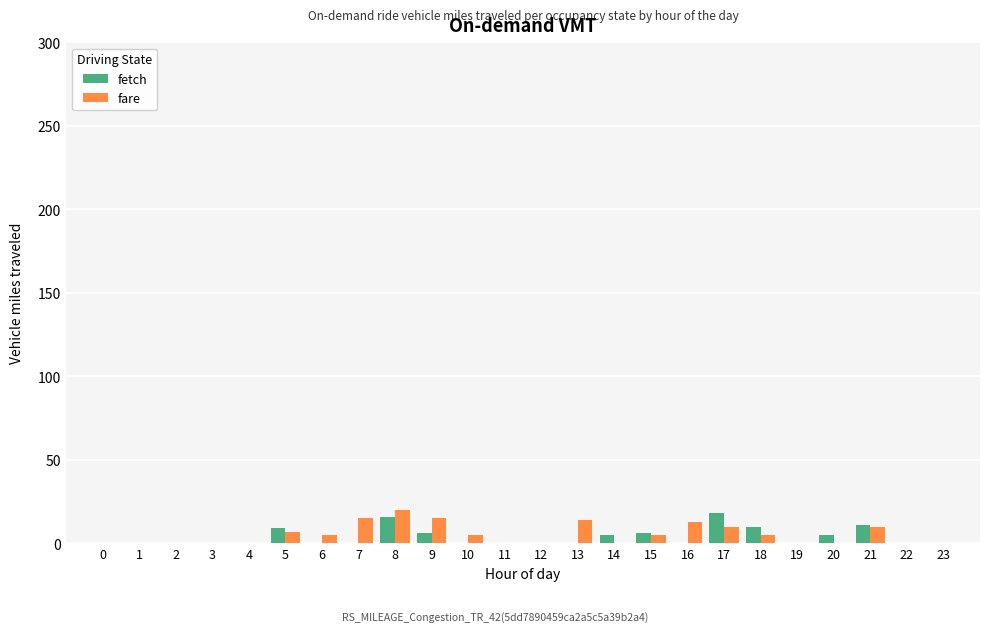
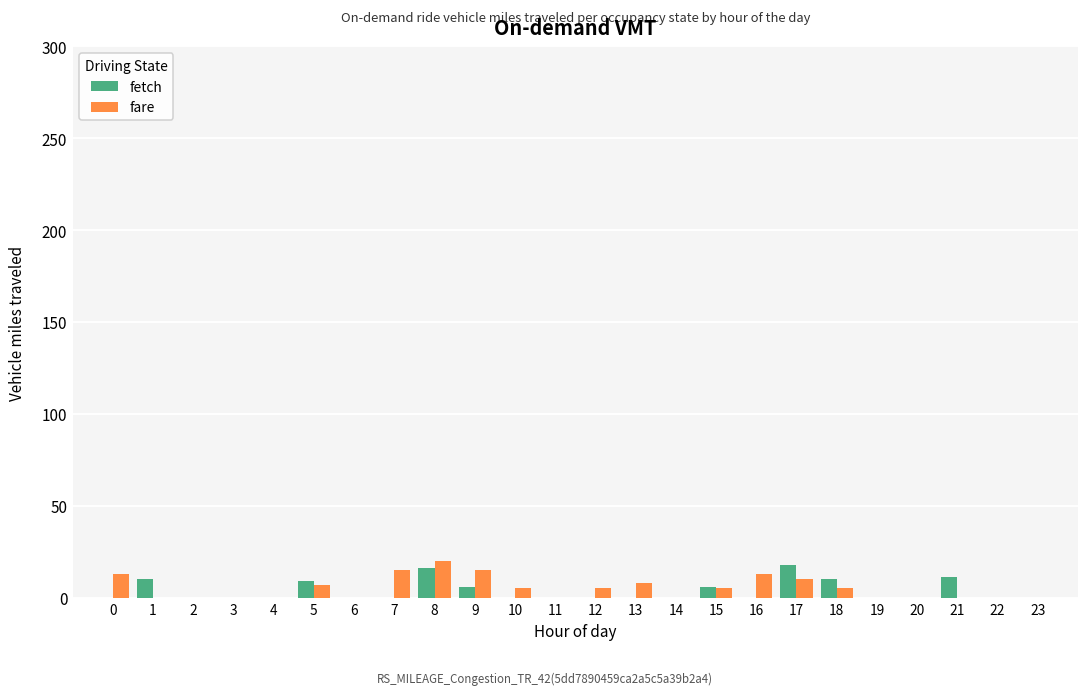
fare, 0: 0 -> 13
fetch, 1: 0 -> 10
fare, 6: 5 -> 0
fare, 12: 0 -> 5
fare, 13: 14 -> 8
fetch, 14: 5 -> 0
fetch, 20: 5 -> 0
fare, 21: 10 -> 0
